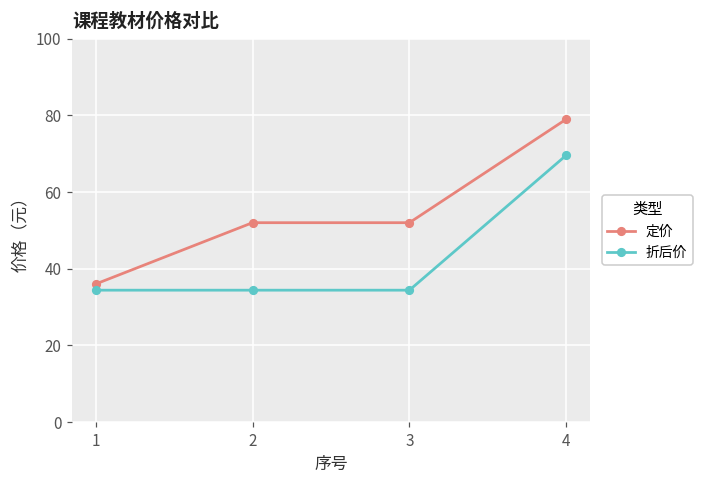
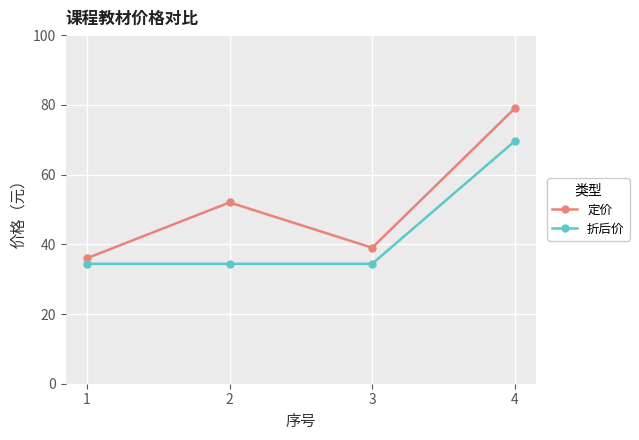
定价, 3: 52 -> 39
